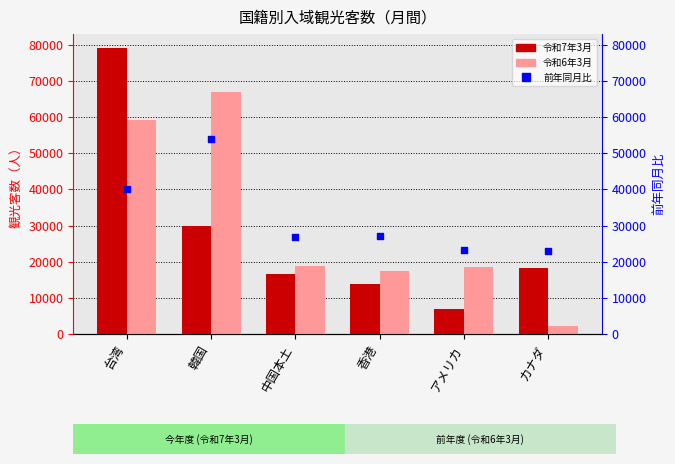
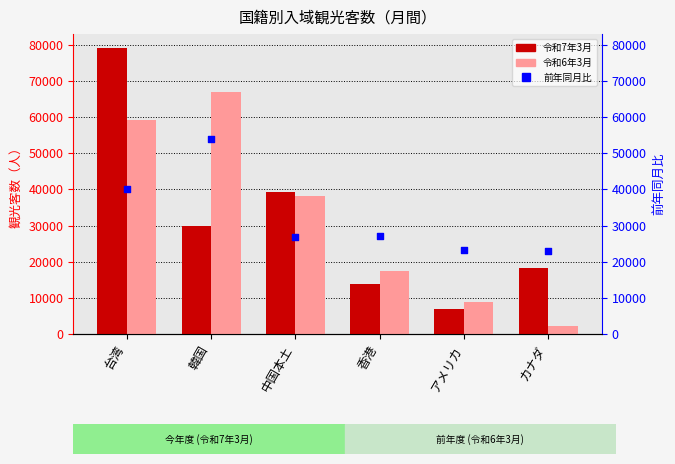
令和7年3月, 中国本土: 17000 -> 39000
令和6年3月, 中国本土: 19000 -> 38000
令和6年3月, アメリカ: 19000 -> 9000
